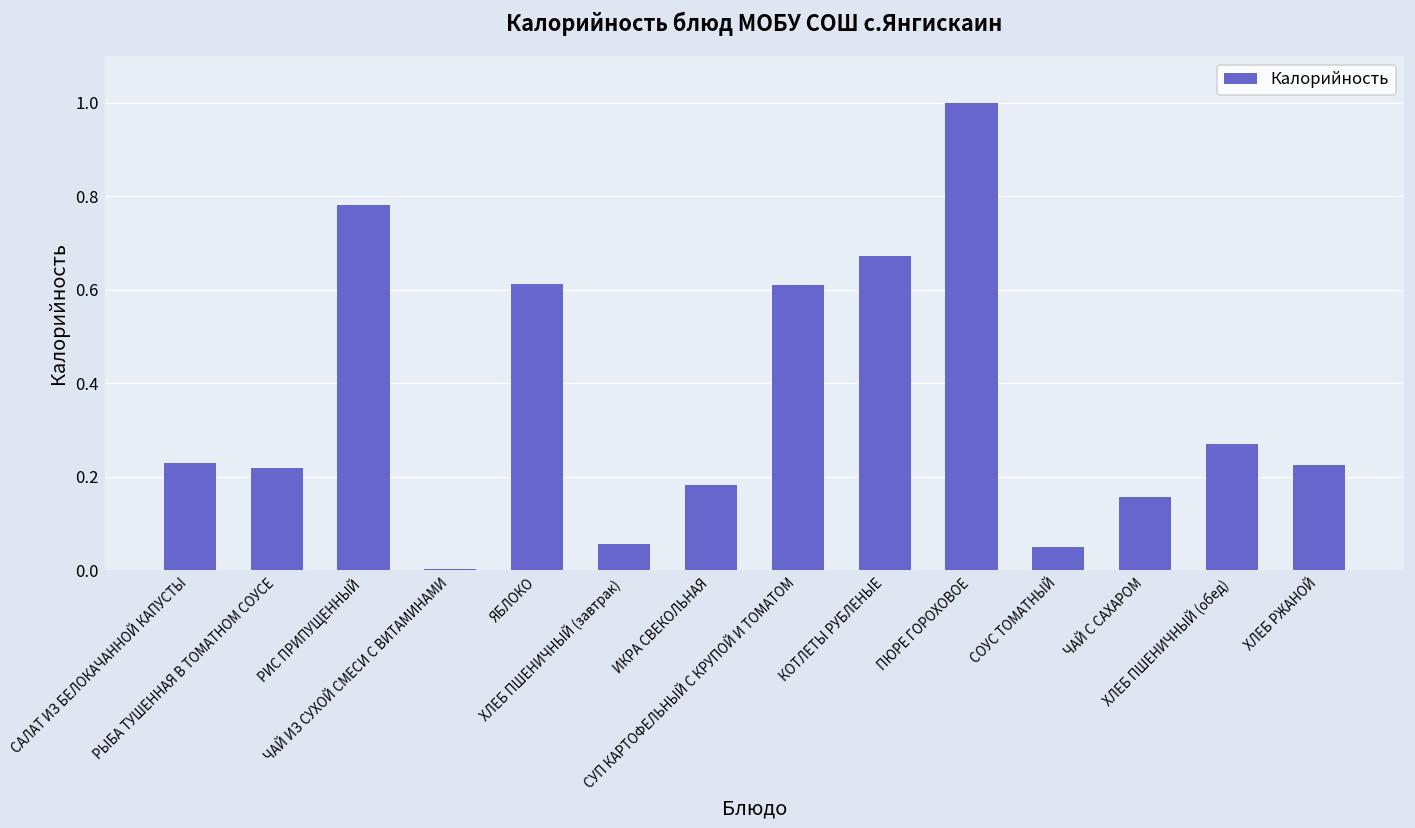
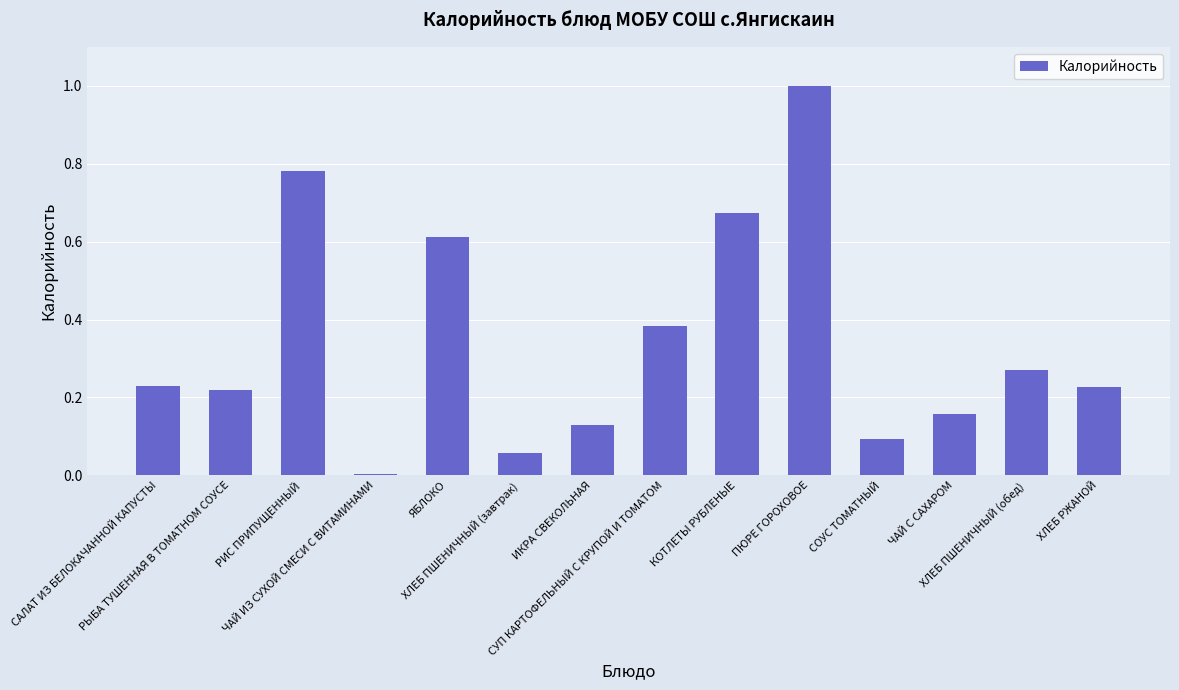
ИКРА СВЕКОЛЬНАЯ: 0.18 -> 0.13
СУП КАРТОФЕЛЬНЫЙ С КРУПОЙ И ТОМАТОМ: 0.61 -> 0.38
СОУС ТОМАТНЫЙ: 0.05 -> 0.09
